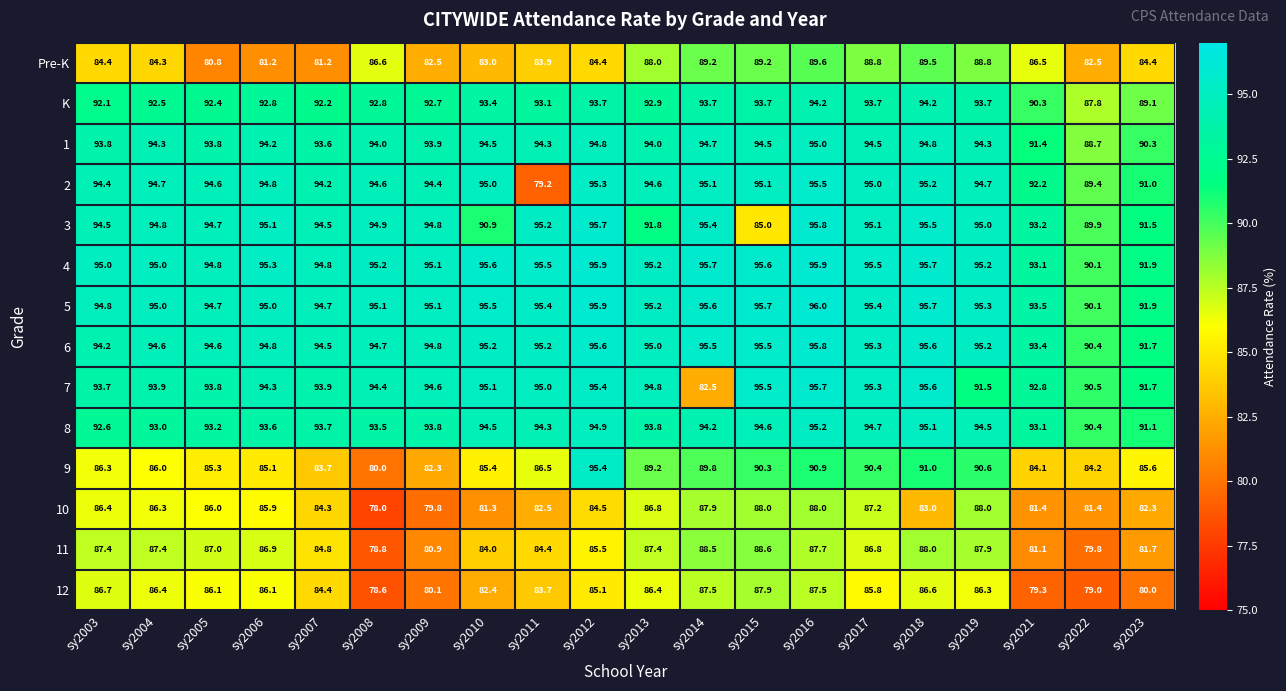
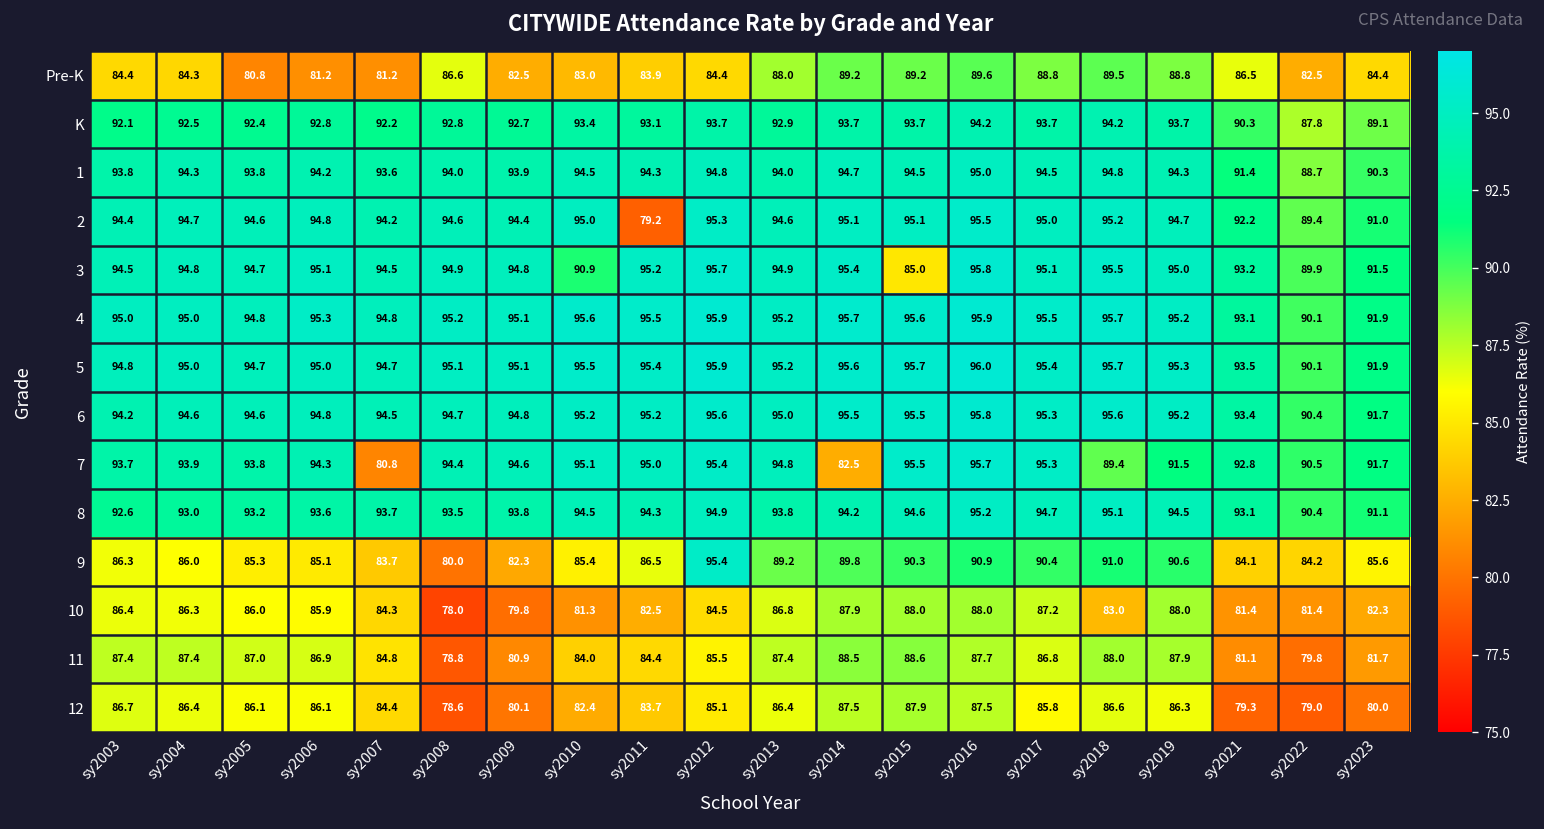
3, sy2013: 91.8 -> 94.9
7, sy2007: 93.9 -> 80.8
7, sy2018: 95.6 -> 89.4
